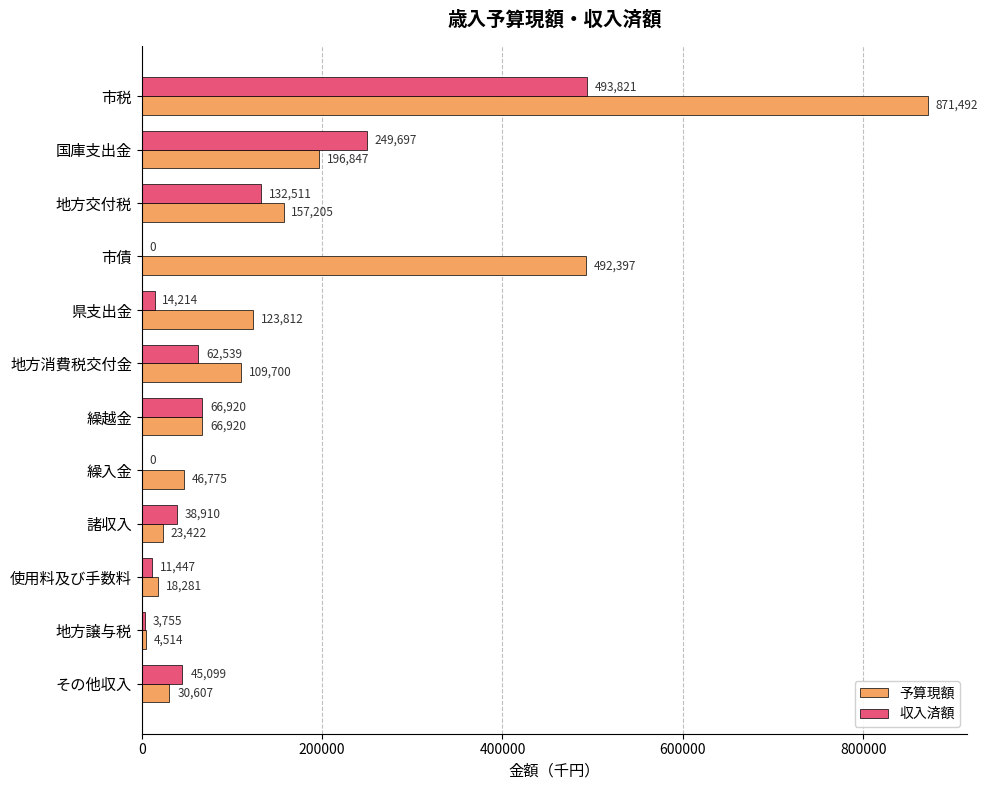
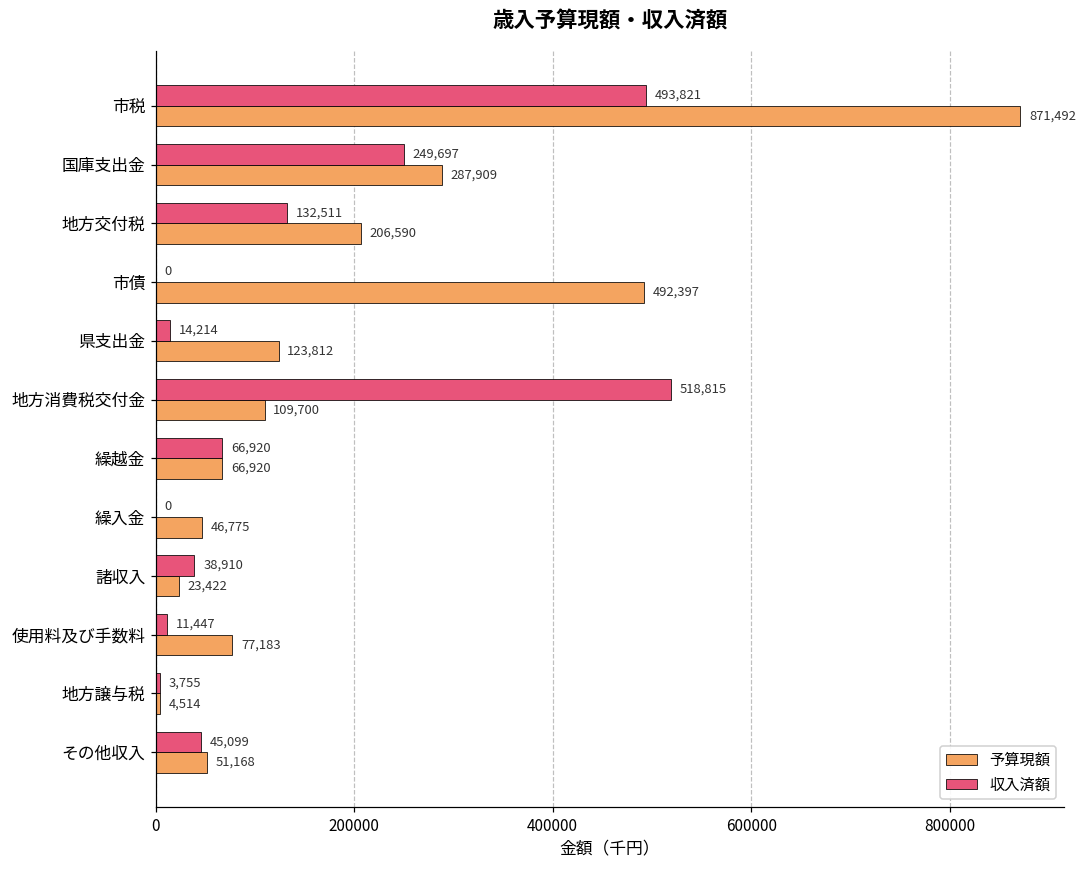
予算現額, 国庫支出金: 196,847 -> 287,909
予算現額, 地方交付税: 157,205 -> 206,590
収入済額, 地方消費税交付金: 62,539 -> 518,815
予算現額, 使用料及び手数料: 18,281 -> 77,183
予算現額, その他収入: 30,607 -> 51,168
